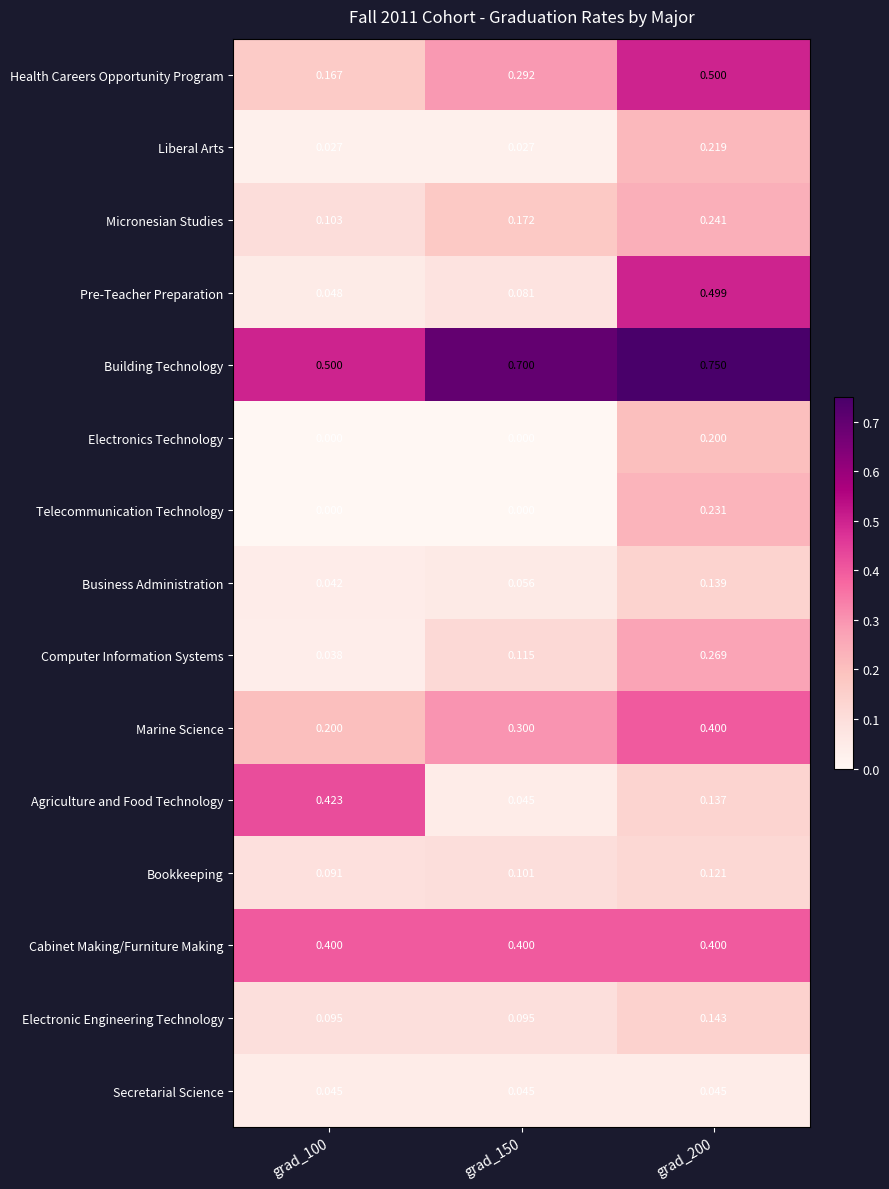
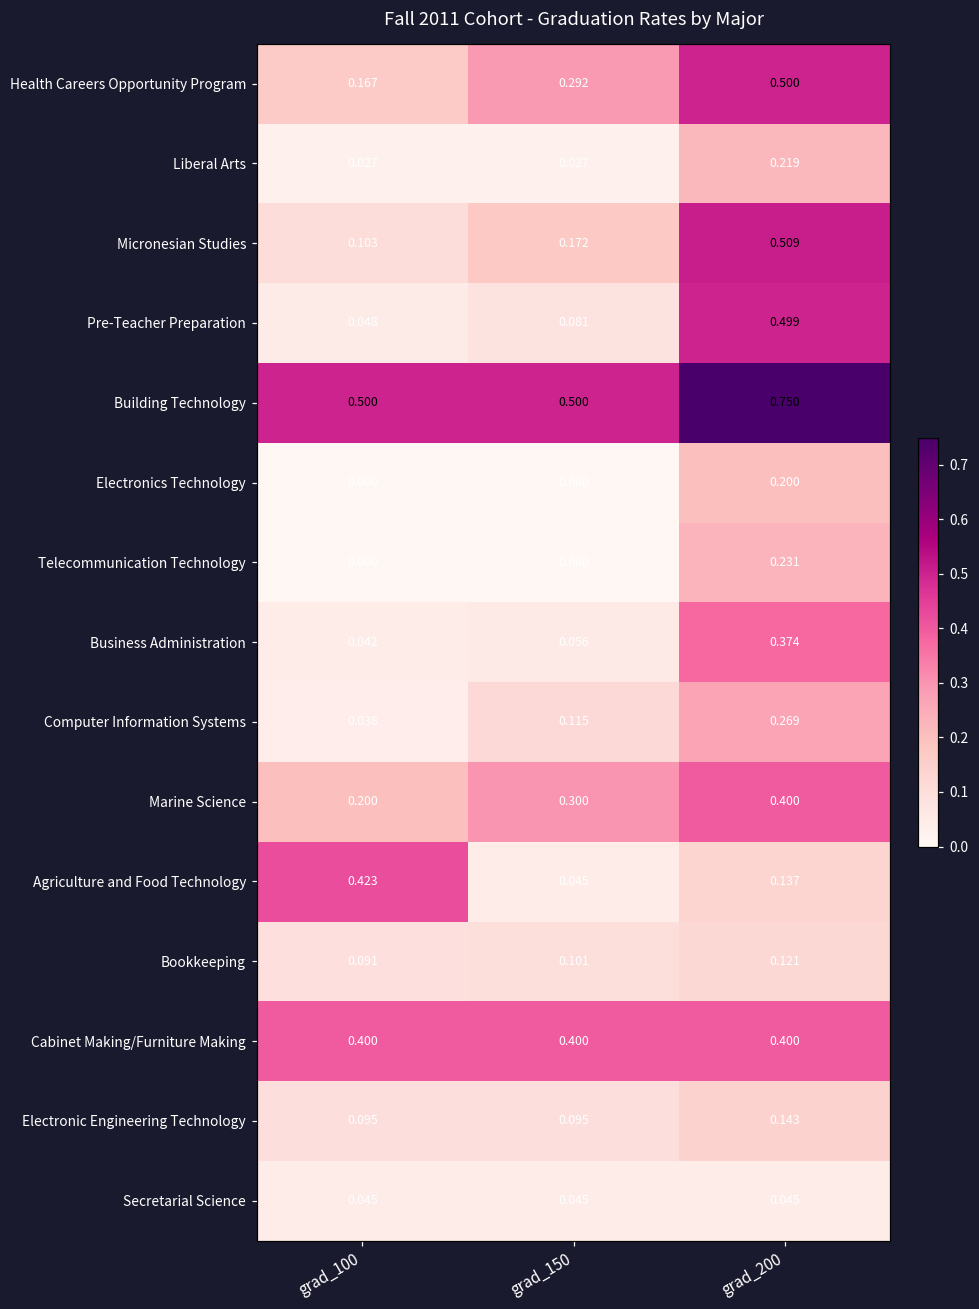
Micronesian Studies, grad_200: 0.241 -> 0.509
Building Technology, grad_150: 0.700 -> 0.500
Business Administration, grad_200: 0.139 -> 0.374
